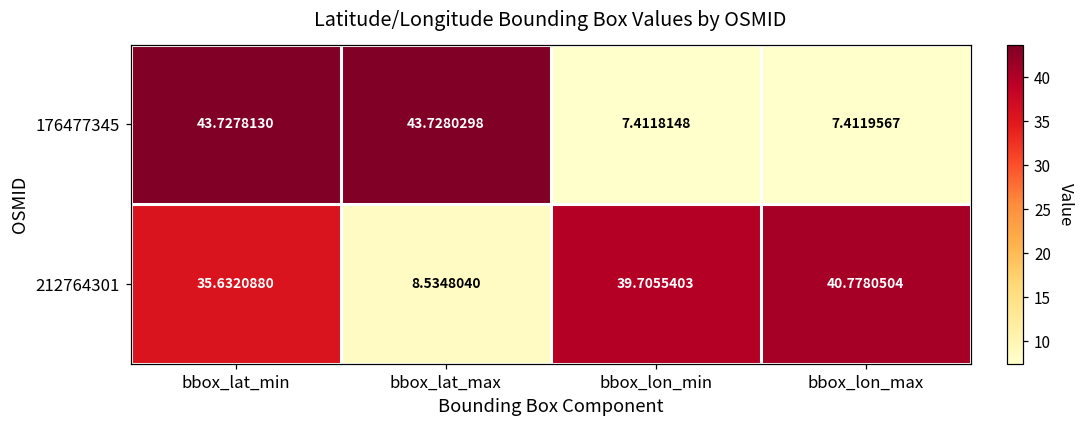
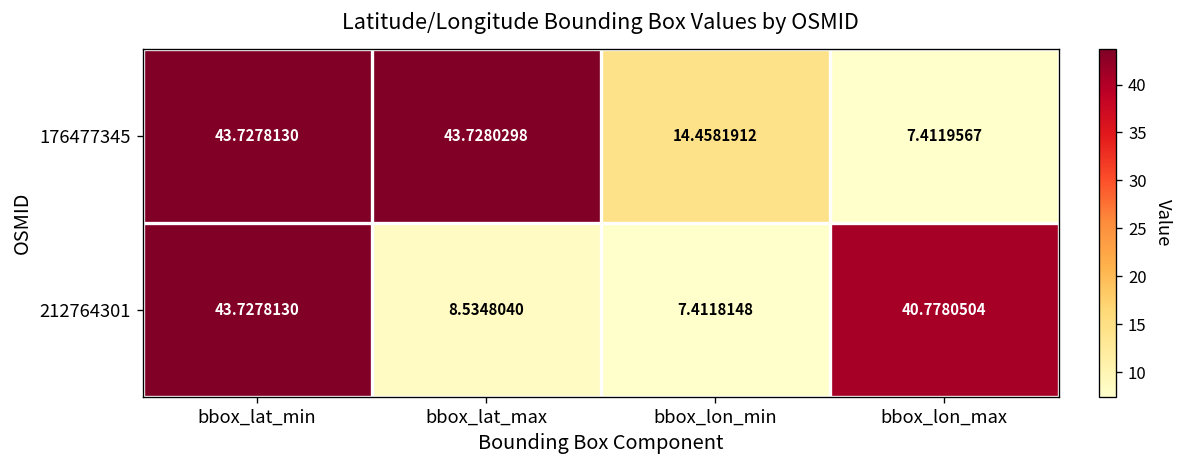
176477345, bbox_lon_min: 7.4118148 -> 14.4581912
212764301, bbox_lat_min: 35.6320880 -> 43.7278130
212764301, bbox_lon_min: 39.7055403 -> 7.4118148
